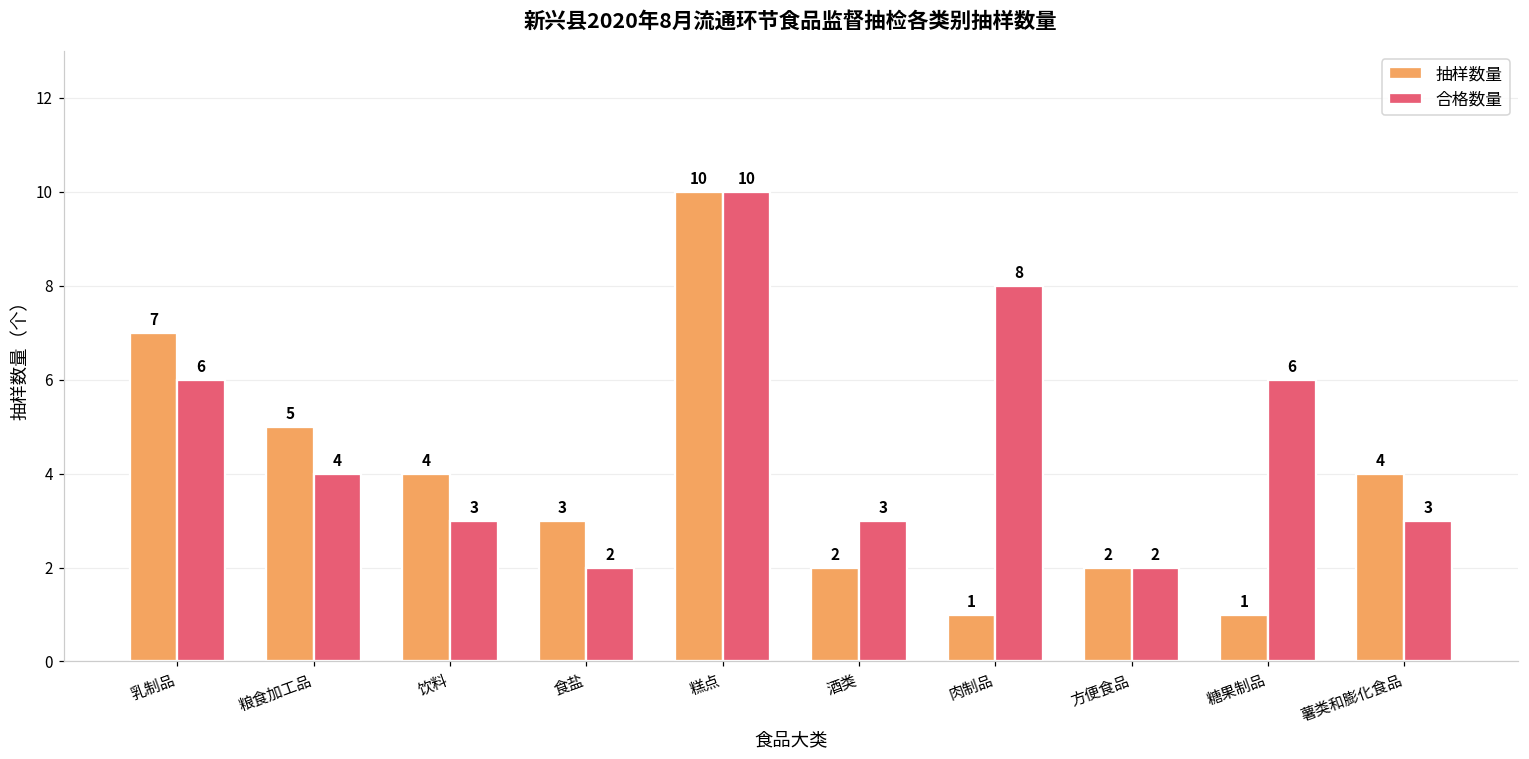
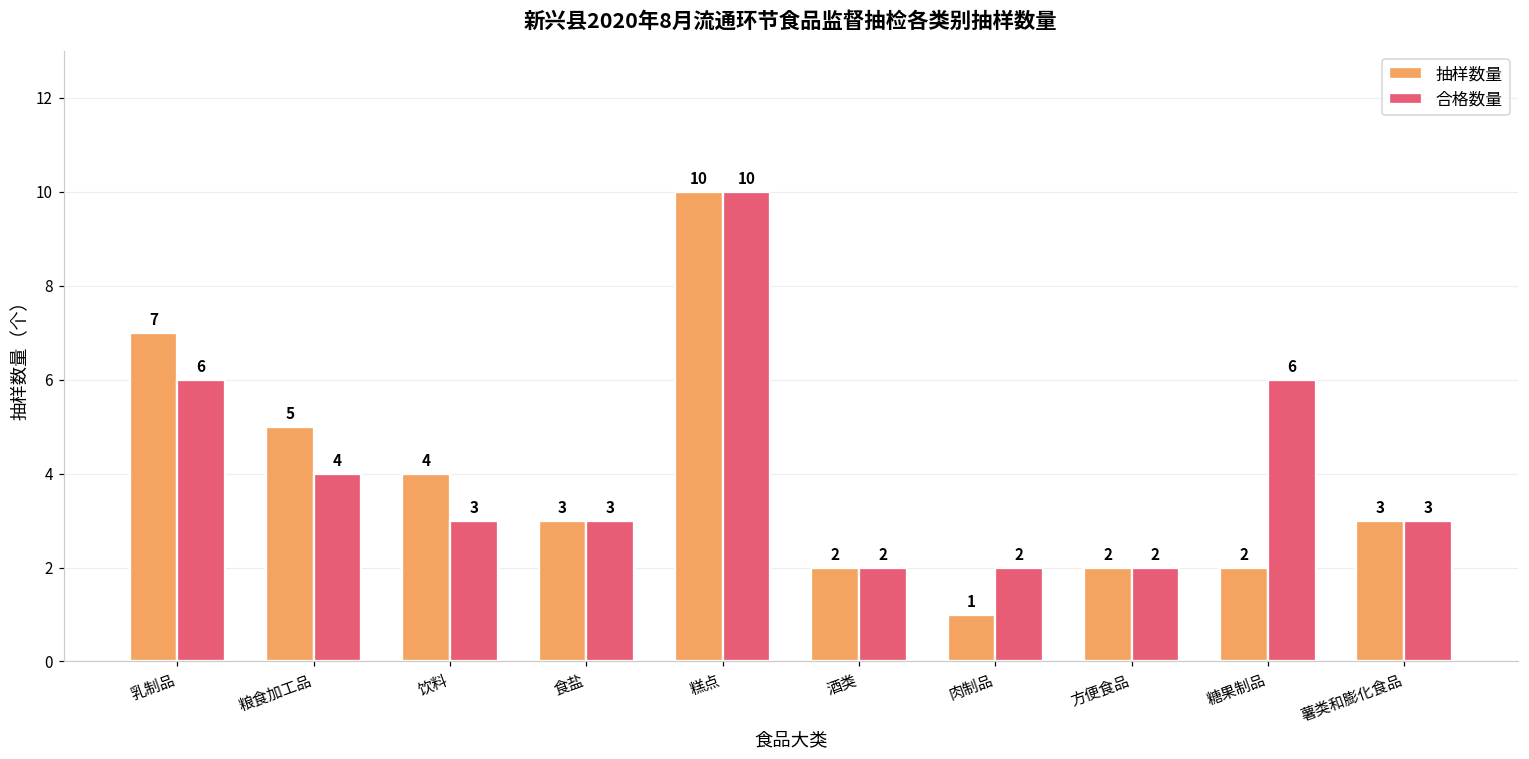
合格数量, 食盐: 2 -> 3
合格数量, 酒类: 3 -> 2
合格数量, 肉制品: 8 -> 2
抽样数量, 糖果制品: 1 -> 2
抽样数量, 薯类和膨化食品: 4 -> 3
